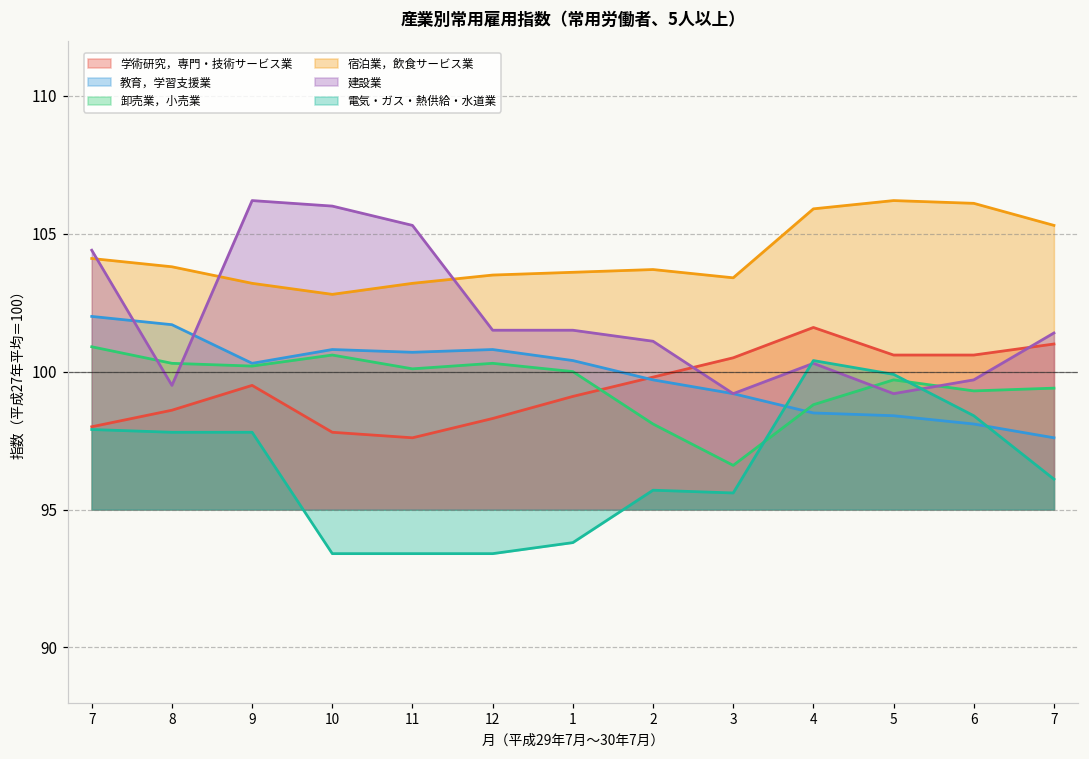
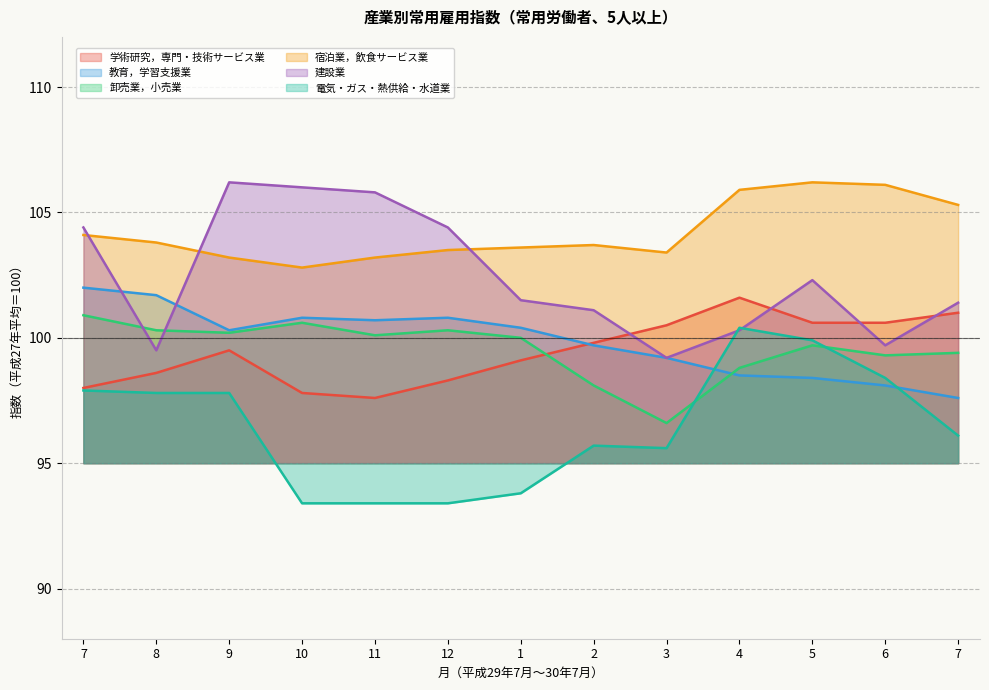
建設業, 11: 105.3 -> 105.8
建設業, 12: 101.5 -> 104.4
建設業, 5: 99.2 -> 102.3
